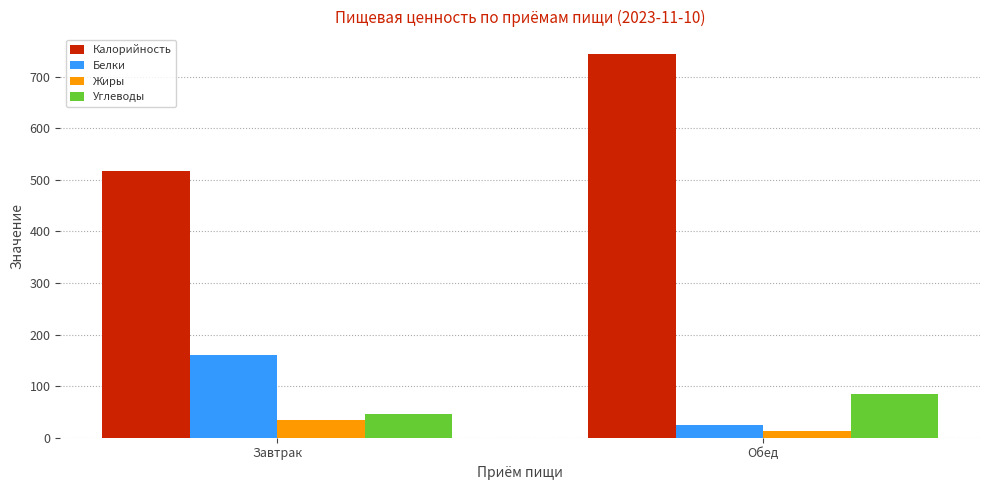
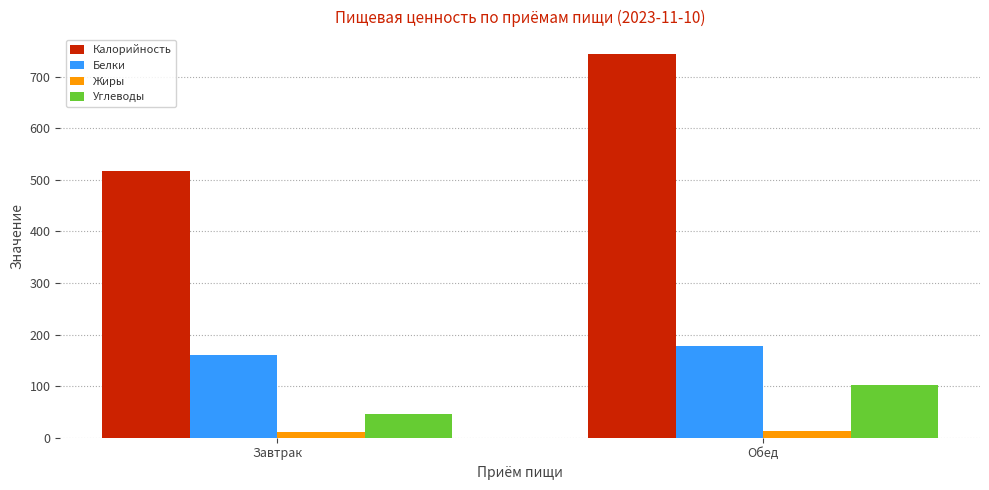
Жиры, Завтрак: 30 -> 10
Белки, Обед: 30 -> 180
Углеводы, Обед: 80 -> 100
